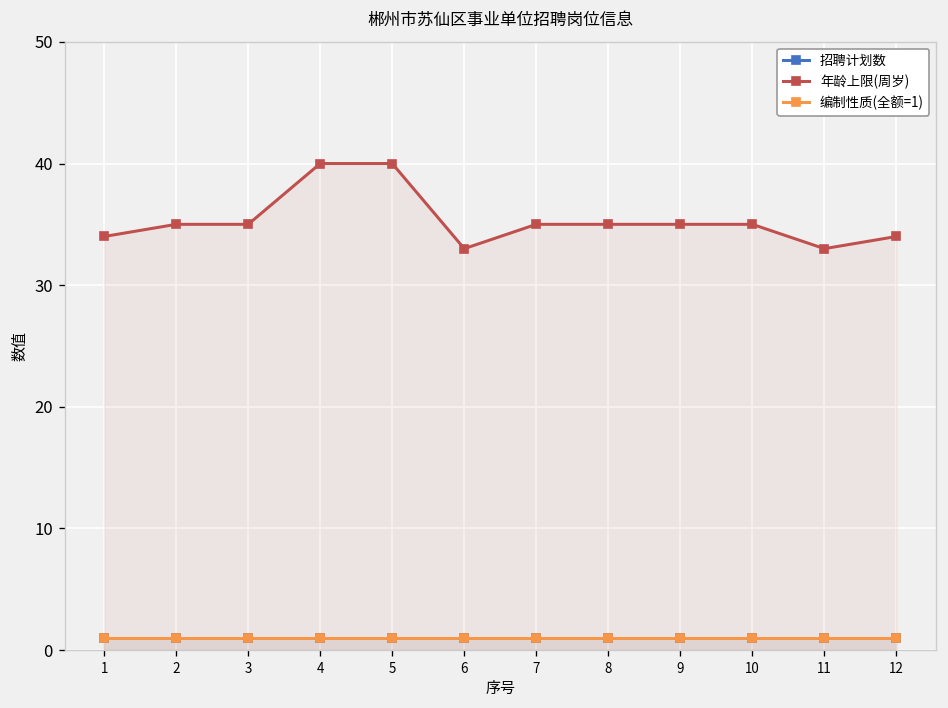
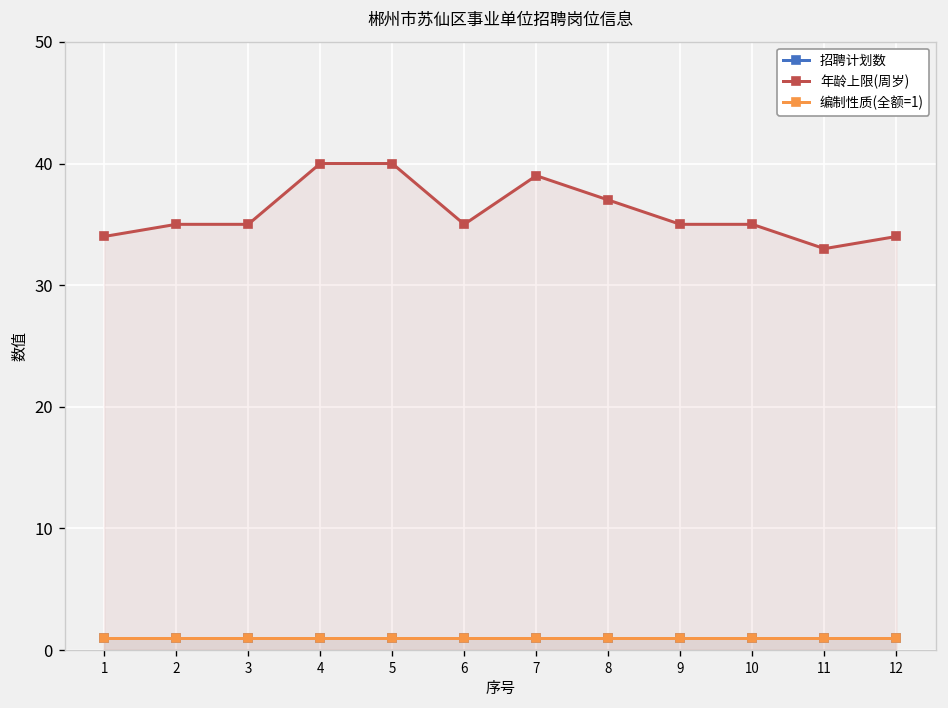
年龄上限(周岁), 6: 33 -> 35
年龄上限(周岁), 7: 35 -> 39
年龄上限(周岁), 8: 35 -> 37
